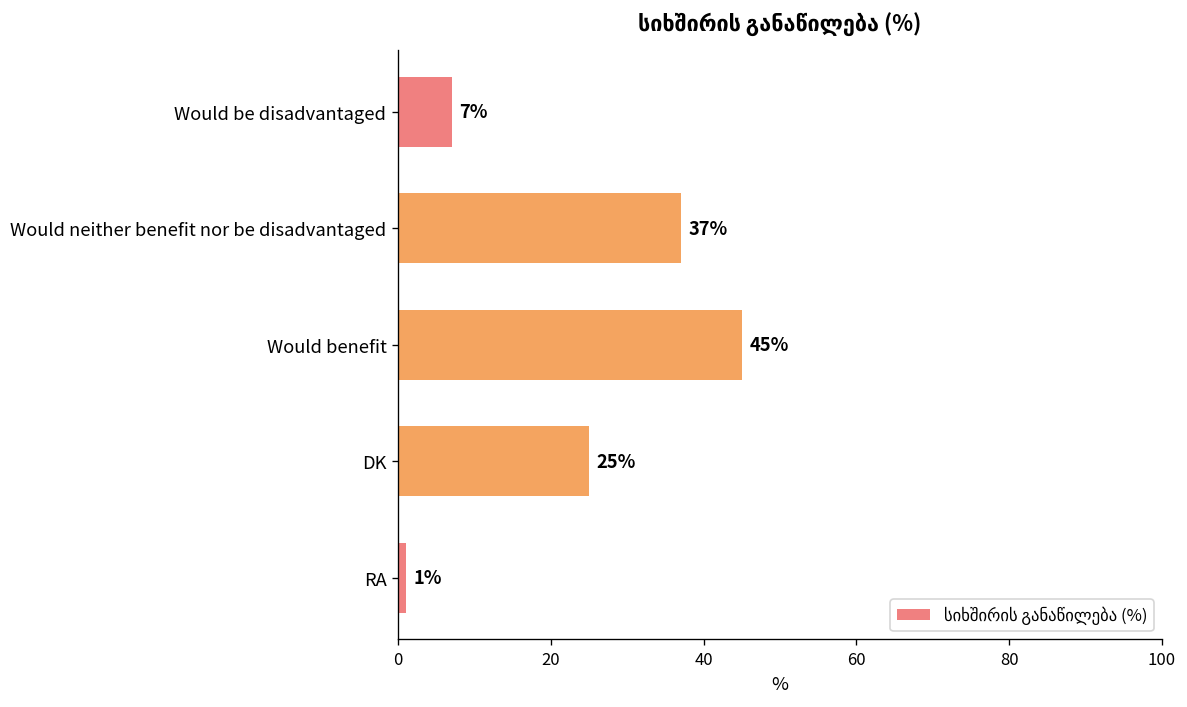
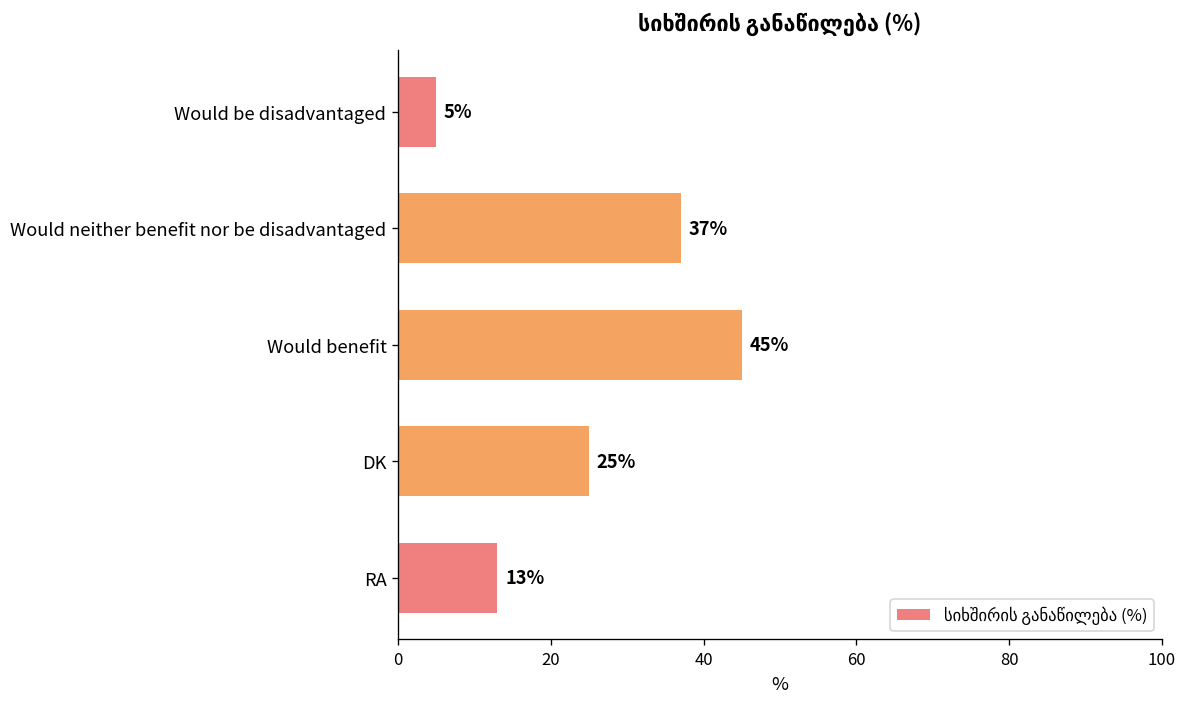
Would be disadvantaged: 7% -> 5%
RA: 1% -> 13%
